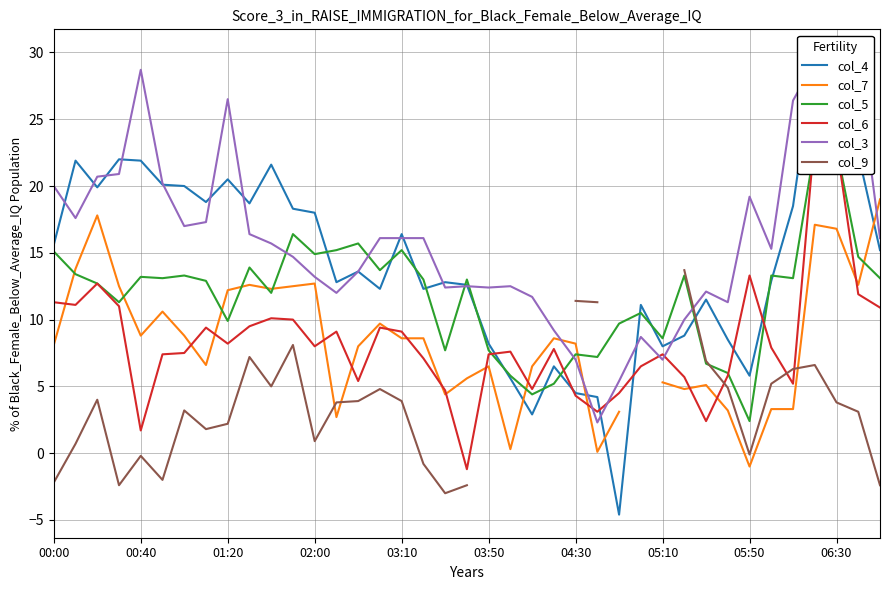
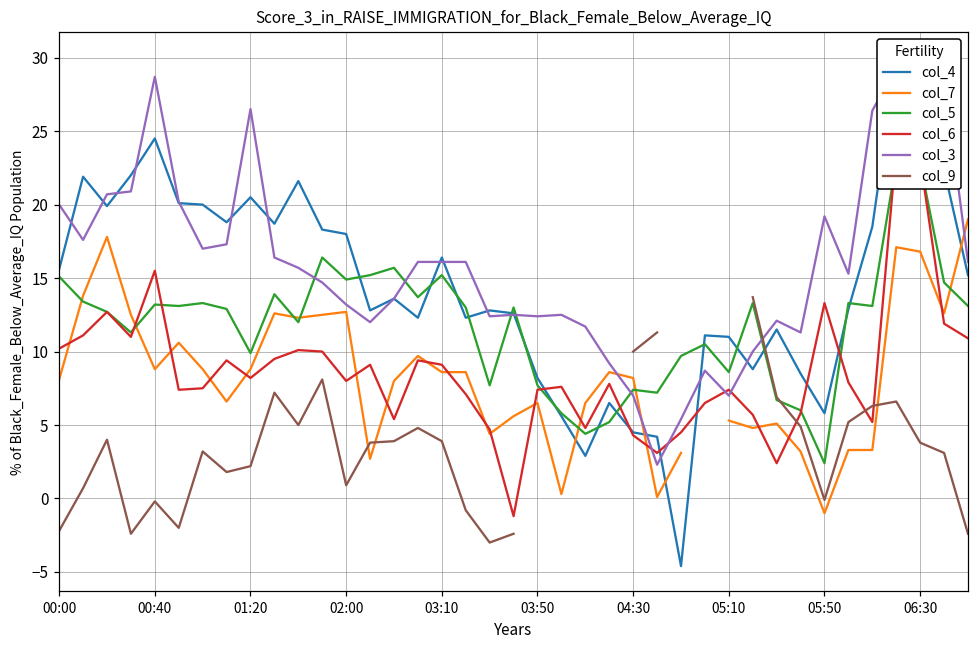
col_6, 00:00: 11.3 -> 10.2
col_4, 00:40: 21.9 -> 24.5
col_6, 00:40: 1.7 -> 15.5
col_7, 01:20: 12.2 -> 8.8
col_9, 04:30: 11.4 -> 10.0
col_4, 05:10: 8 -> 11
